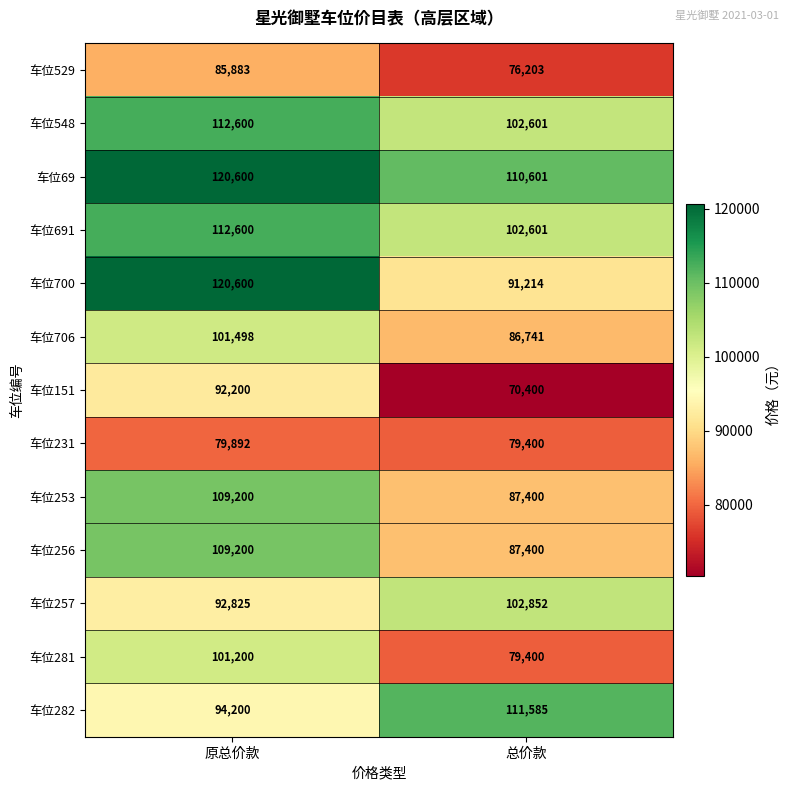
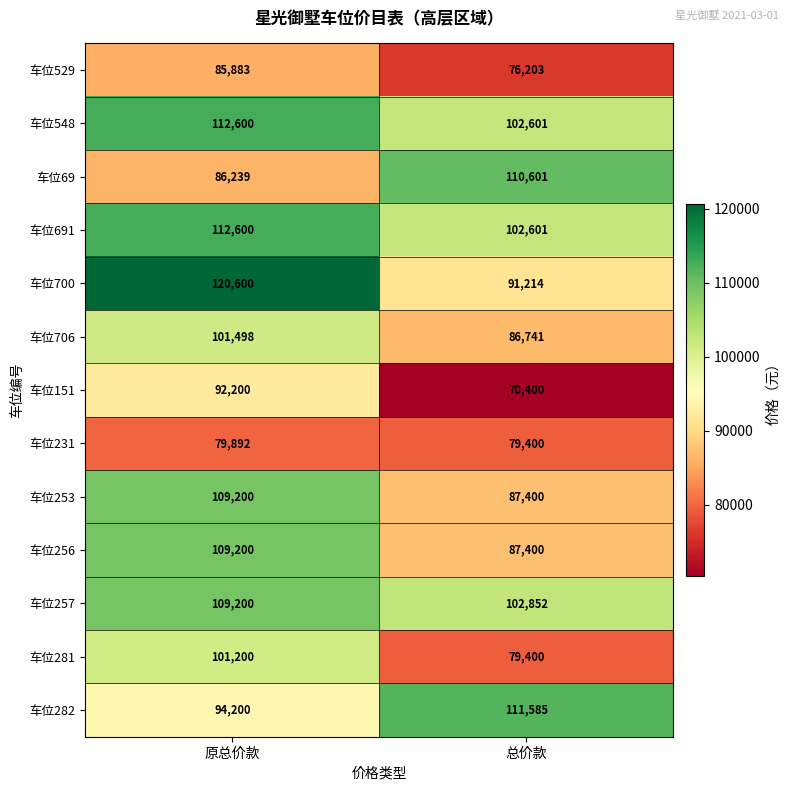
车位69, 原总价款: 120,600 -> 86,239
车位257, 原总价款: 92,825 -> 109,200
